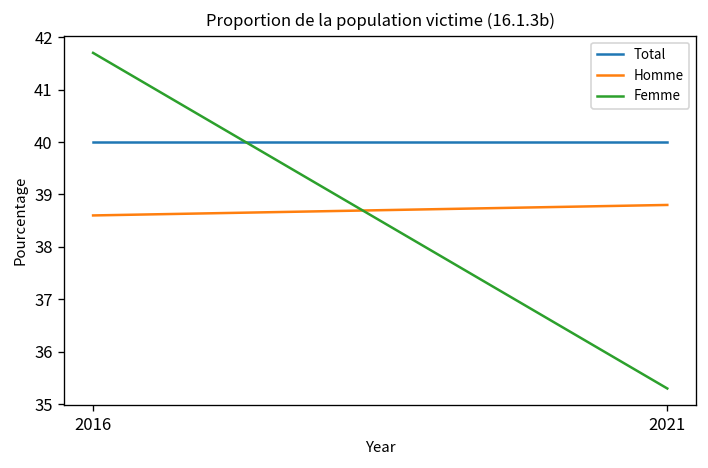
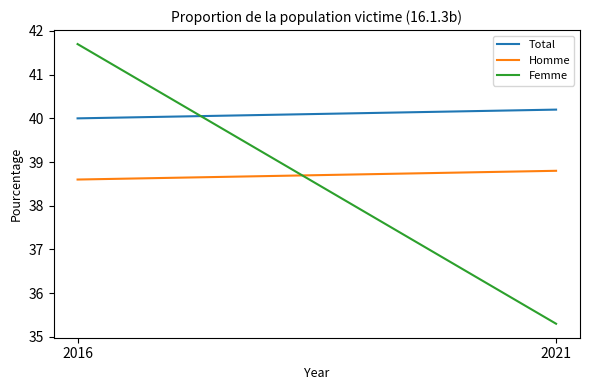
Total, 2021: 40.0 -> 40.2
